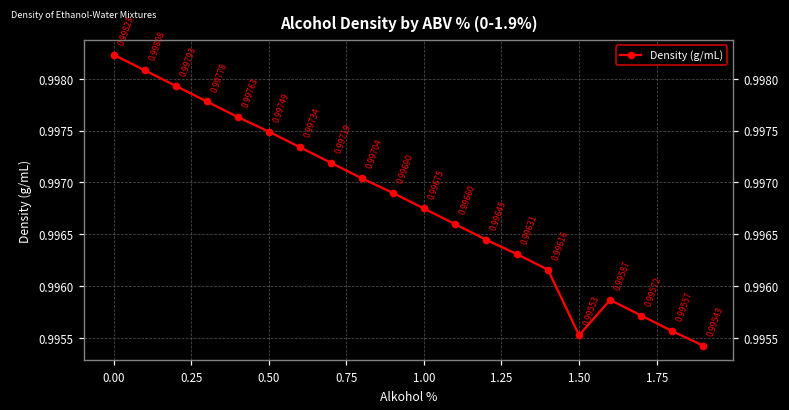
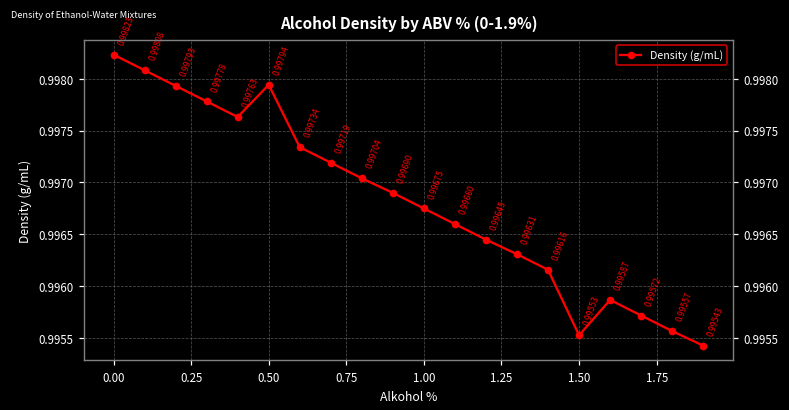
0.50: 0.99749 -> 0.99794
